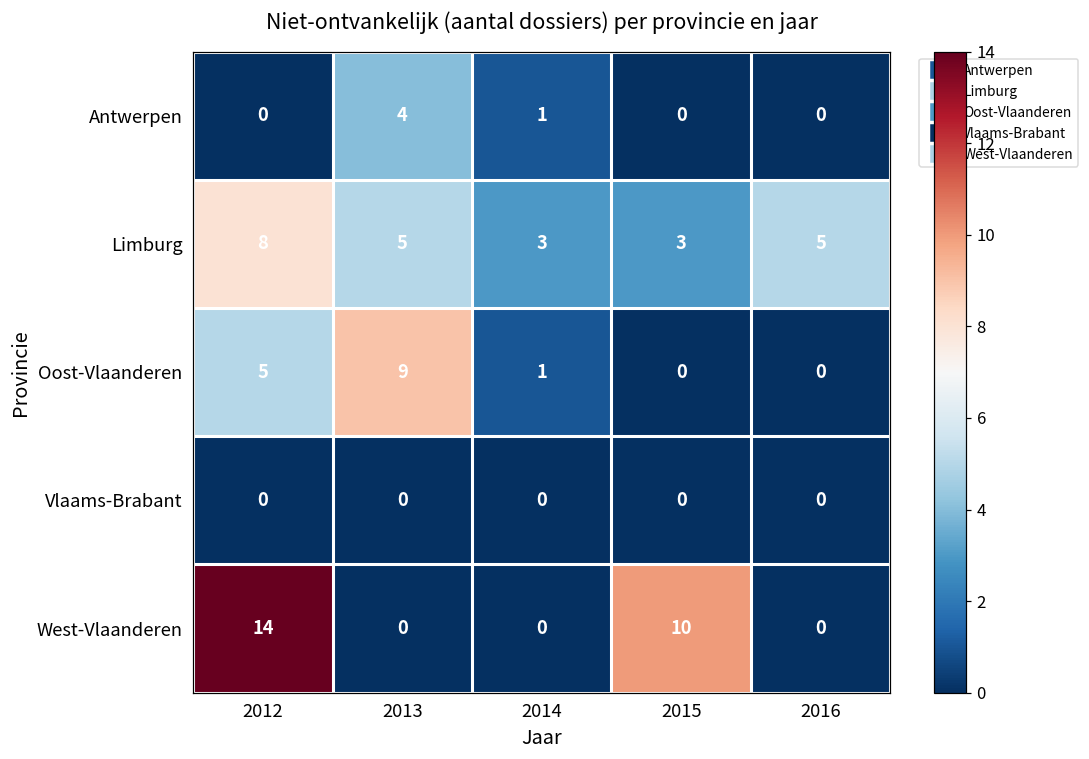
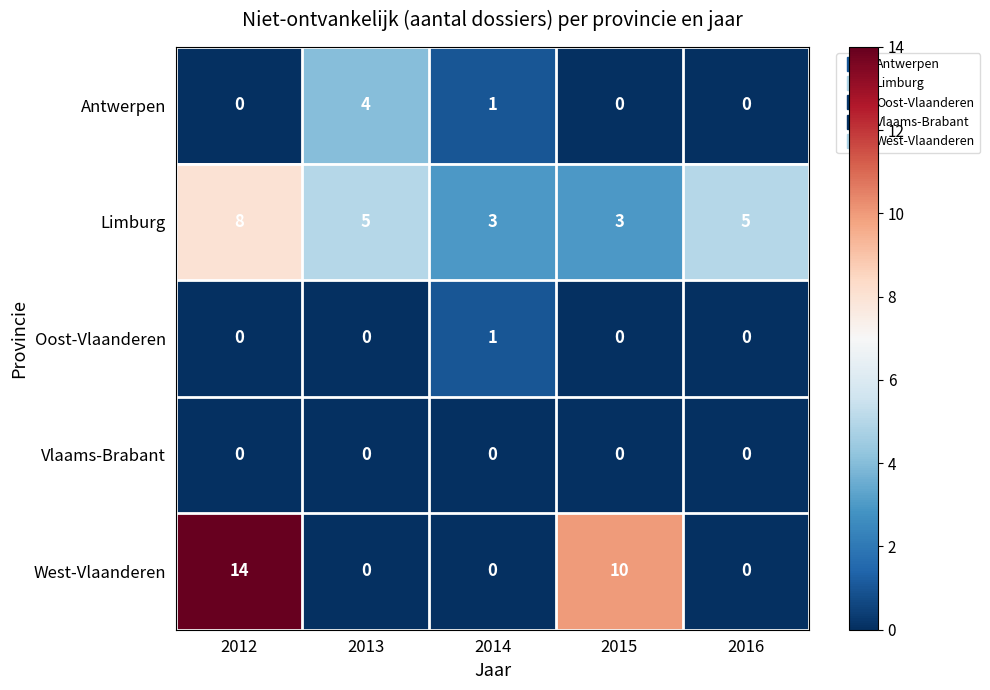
Oost-Vlaanderen, 2012: 5 -> 0
Oost-Vlaanderen, 2013: 9 -> 0
